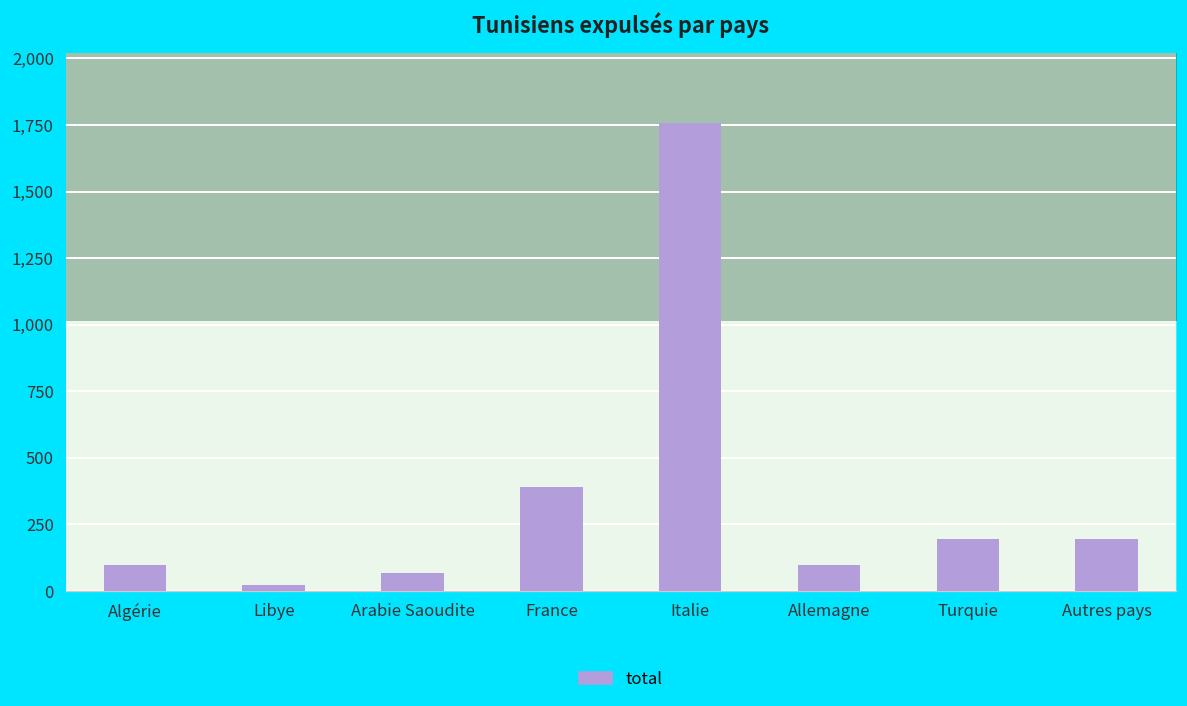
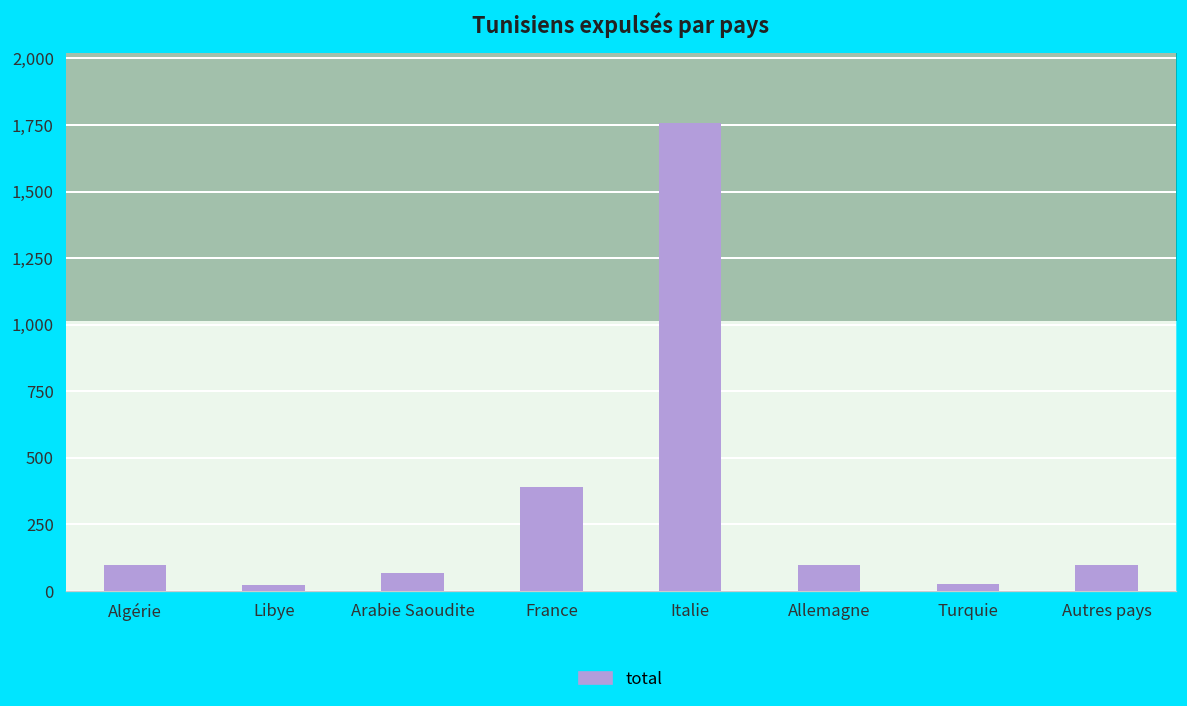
Turquie: 200 -> 30
Autres pays: 190 -> 100
